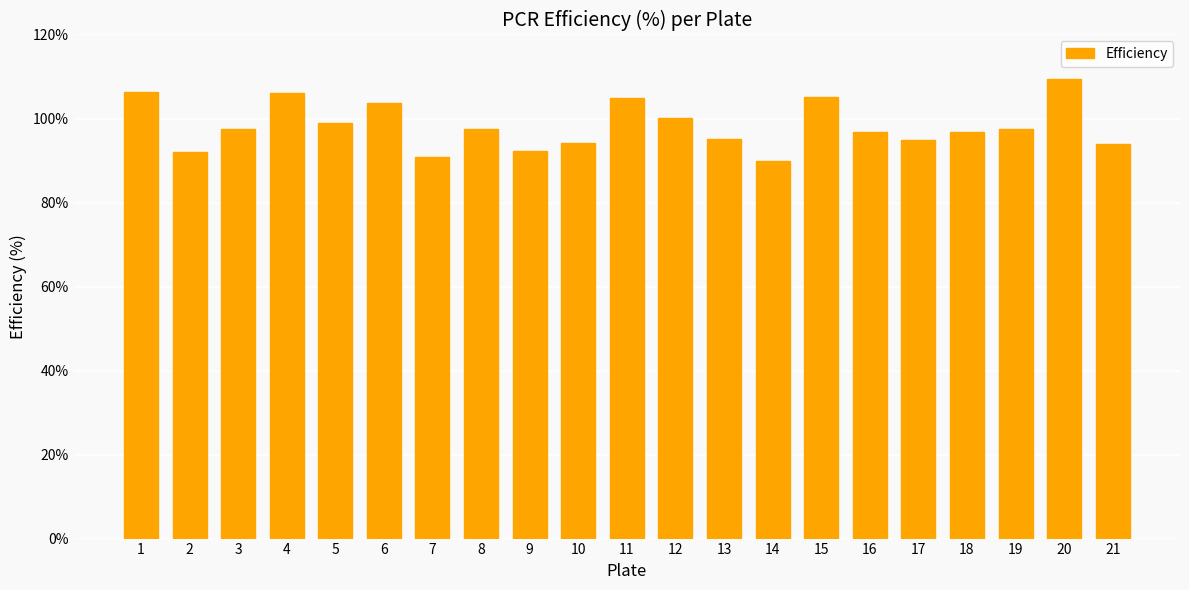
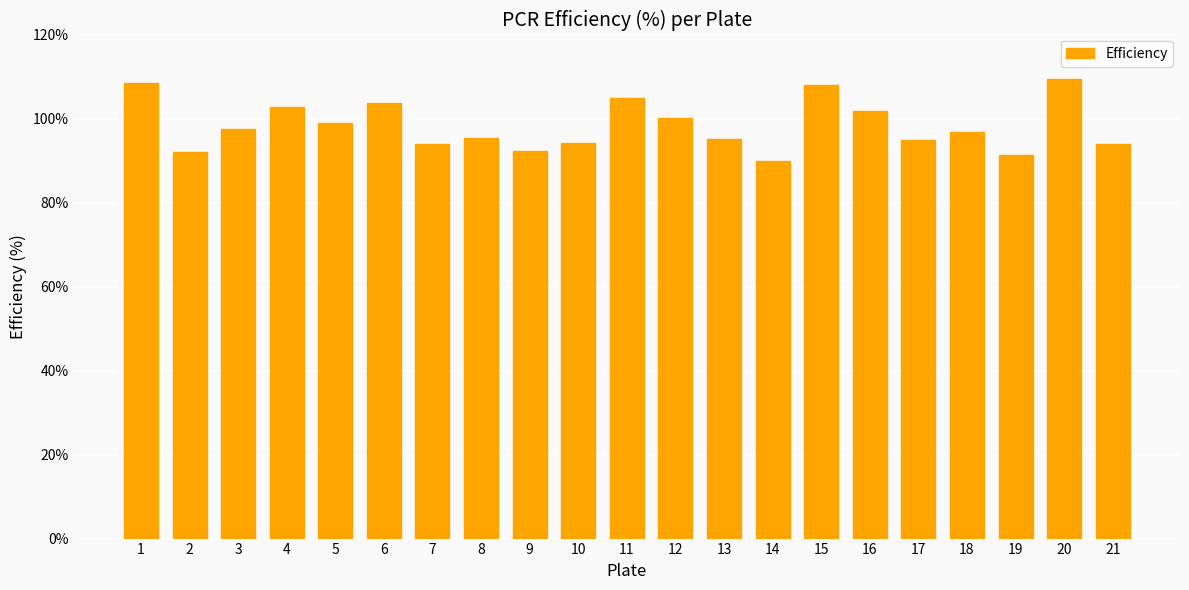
1: 106% -> 109%
4: 106% -> 103%
7: 91% -> 94%
8: 98% -> 95%
15: 105% -> 108%
16: 97% -> 102%
19: 98% -> 91%
